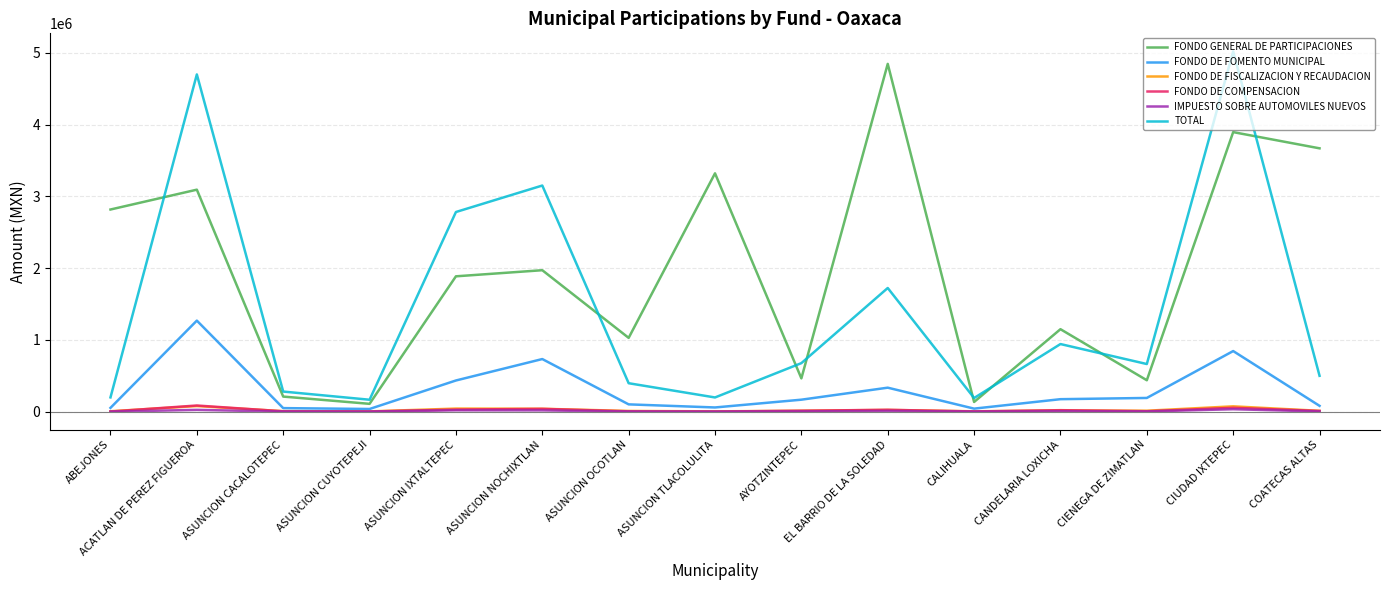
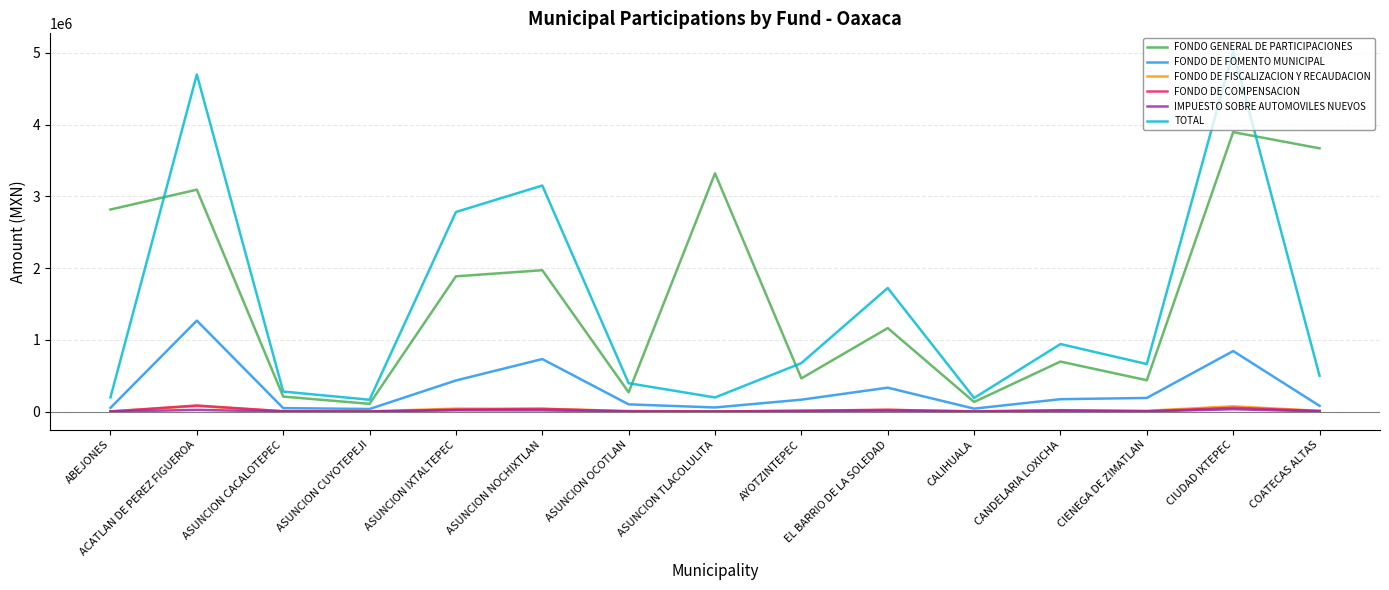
FONDO GENERAL DE PARTICIPACIONES, ASUNCION OCOTLAN: 1000000 -> 300000
FONDO GENERAL DE PARTICIPACIONES, EL BARRIO DE LA SOLEDAD: 4800000 -> 1200000
FONDO GENERAL DE PARTICIPACIONES, CANDELARIA LOXICHA: 1100000 -> 700000
